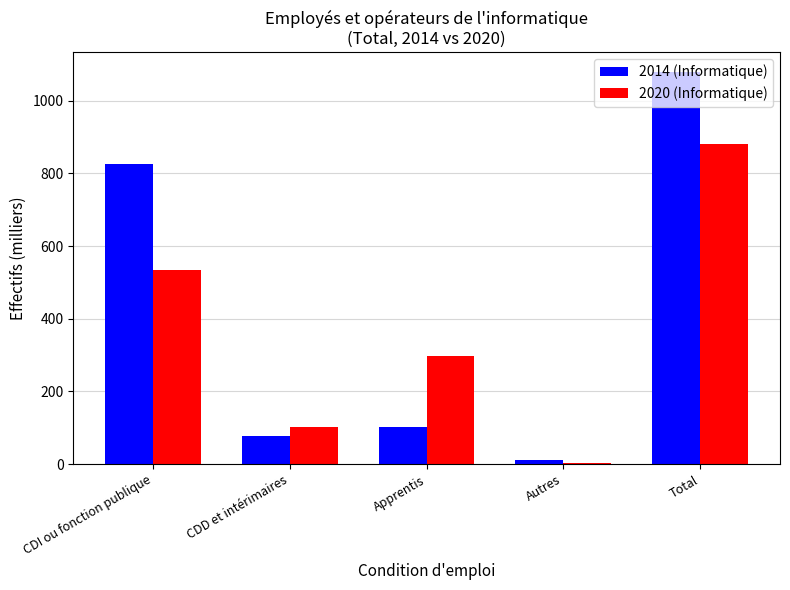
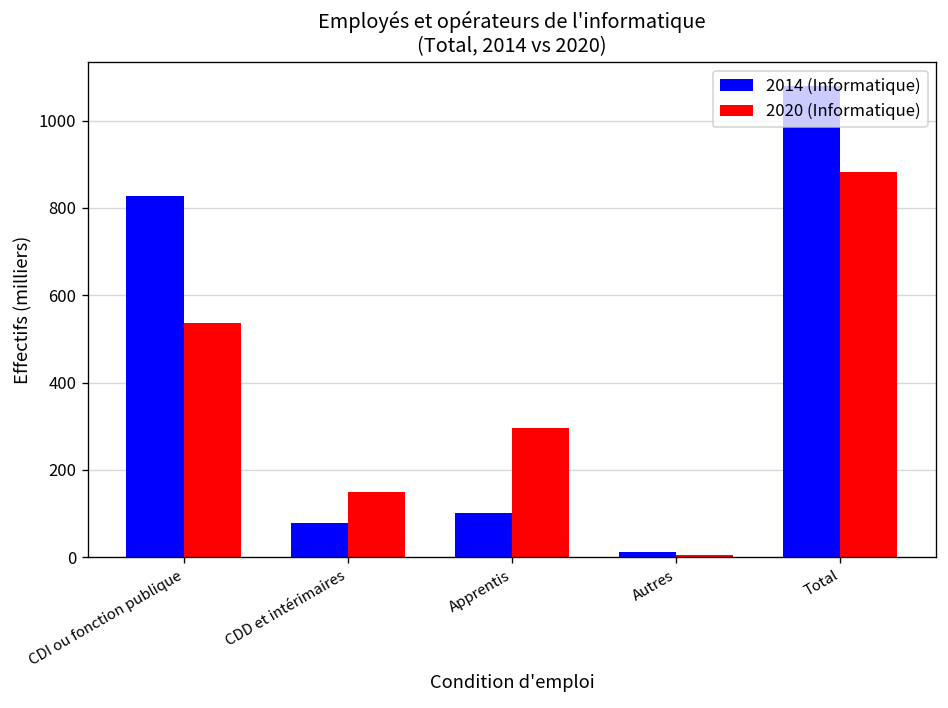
2020 (Informatique), CDD et intérimaires: 100 -> 150
